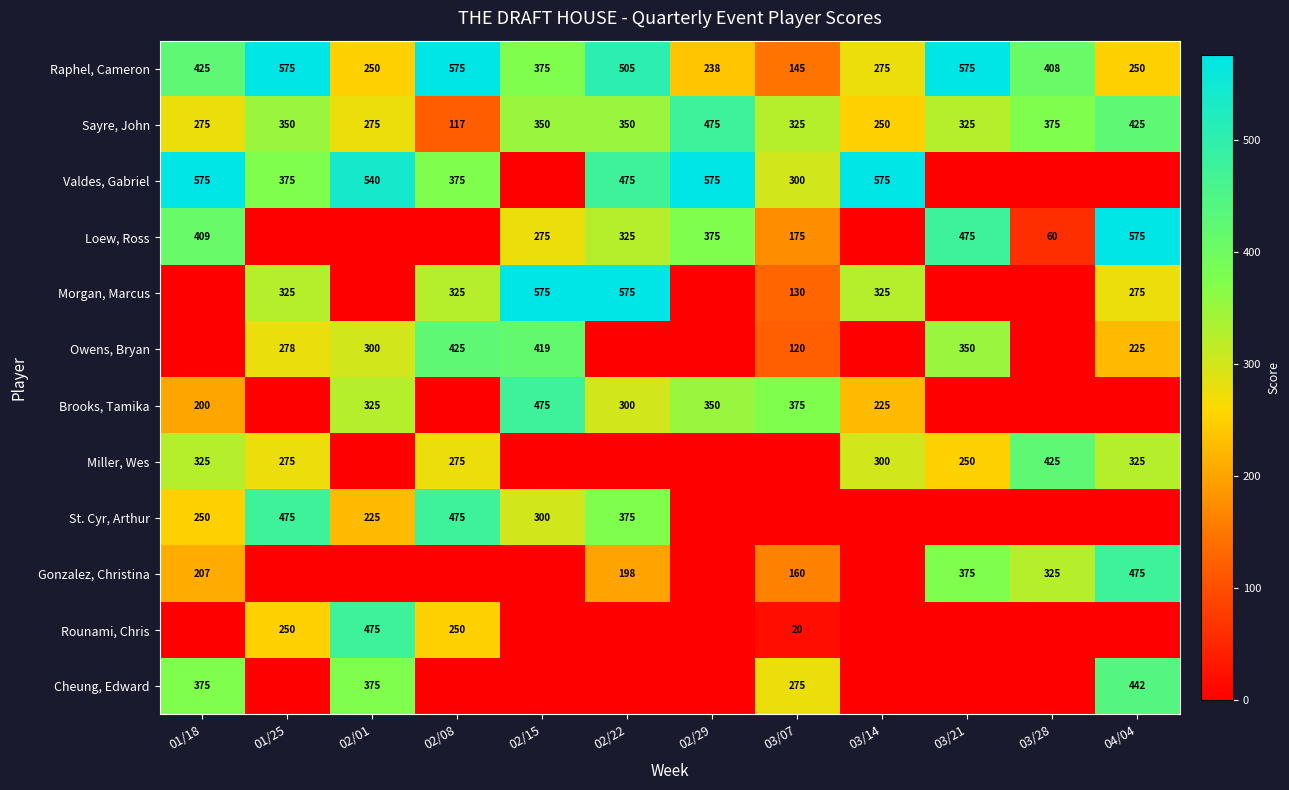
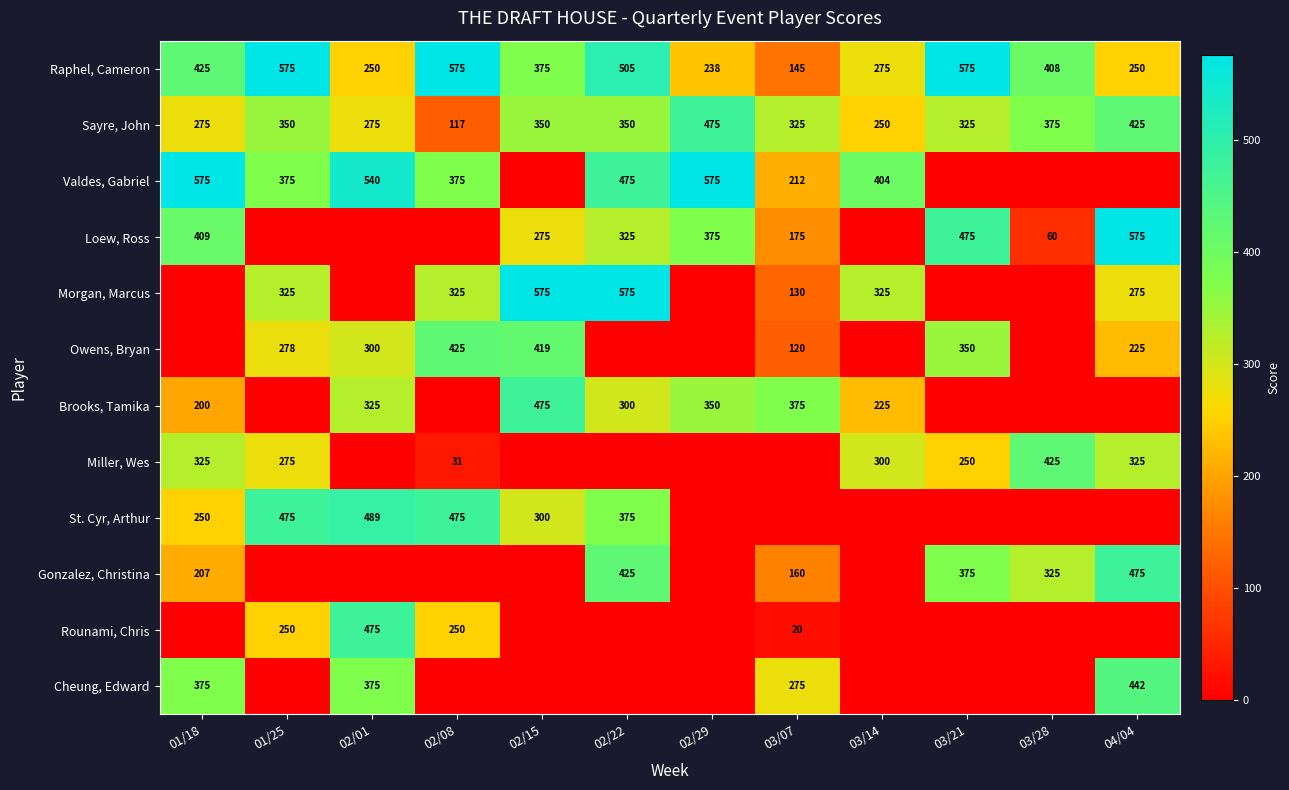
Valdes, Gabriel, 03/07: 300 -> 212
Valdes, Gabriel, 03/14: 575 -> 404
Miller, Wes, 02/08: 275 -> 31
St. Cyr, Arthur, 02/01: 225 -> 489
Gonzalez, Christina, 02/22: 198 -> 425
